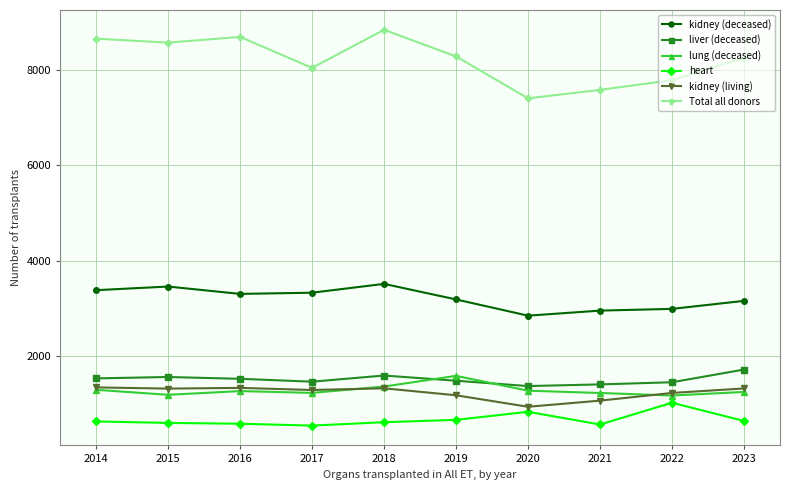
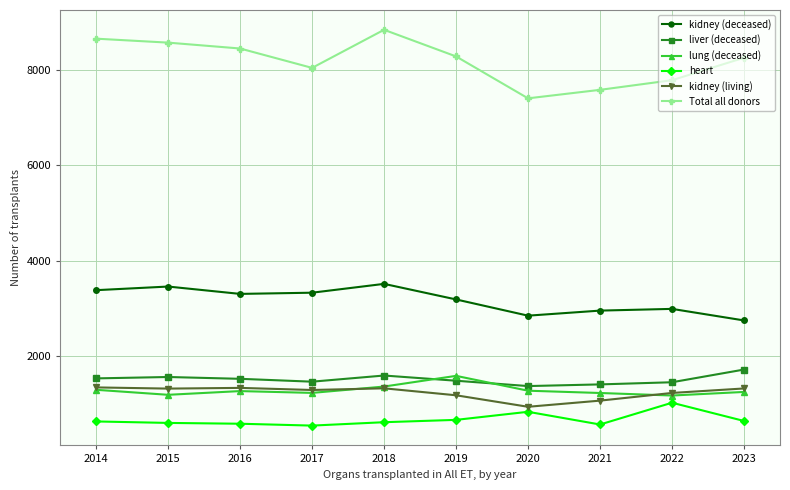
Total all donors, 2016: 8700 -> 8400
kidney (deceased), 2023: 3200 -> 2800
